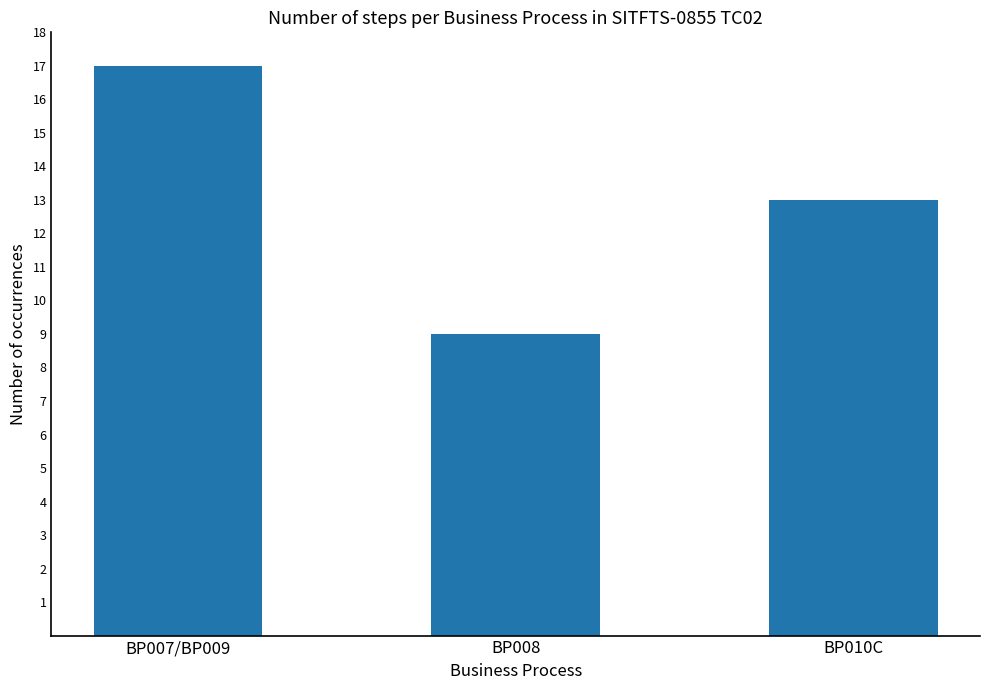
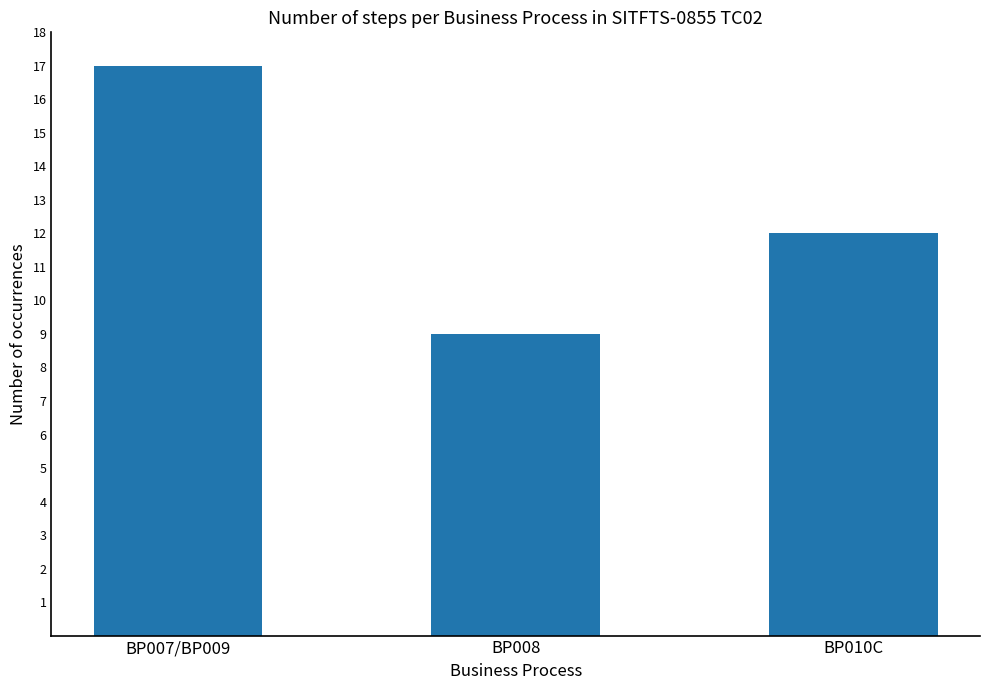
BP010C: 13 -> 12
